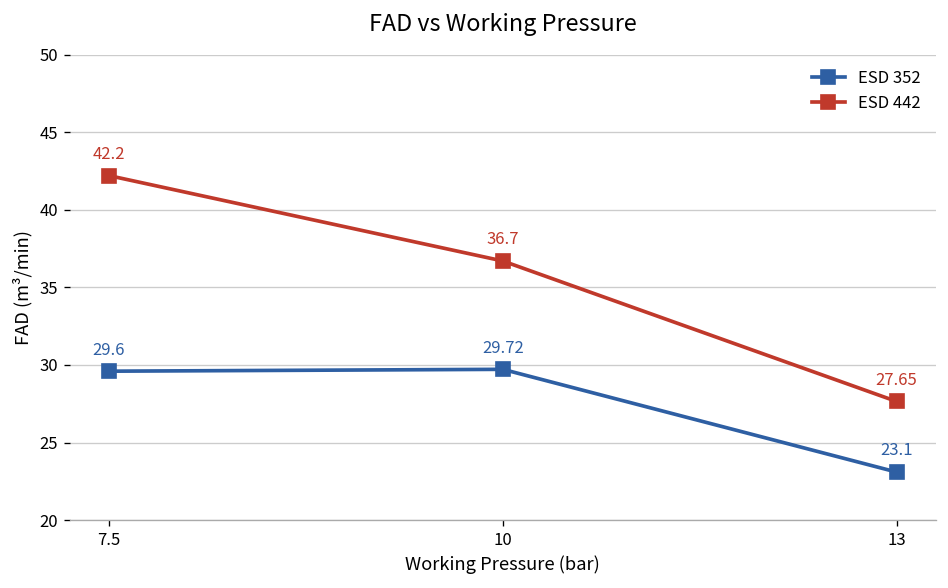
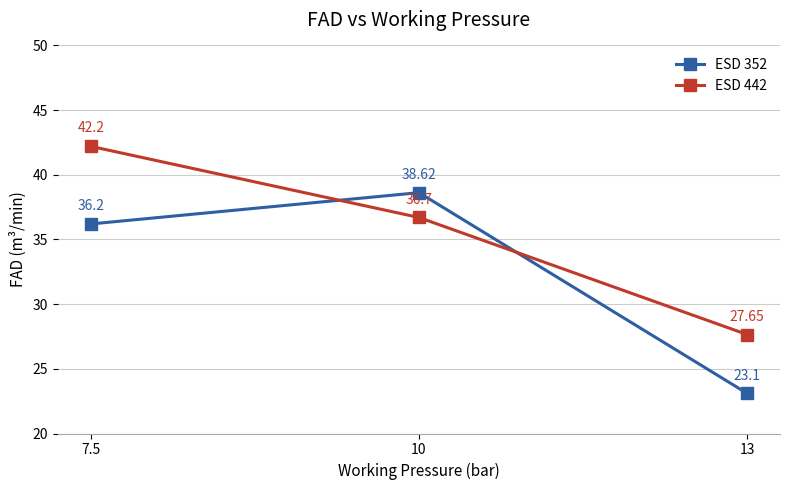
ESD 352, 7.5: 29.6 -> 36.2
ESD 352, 10: 29.72 -> 38.62
